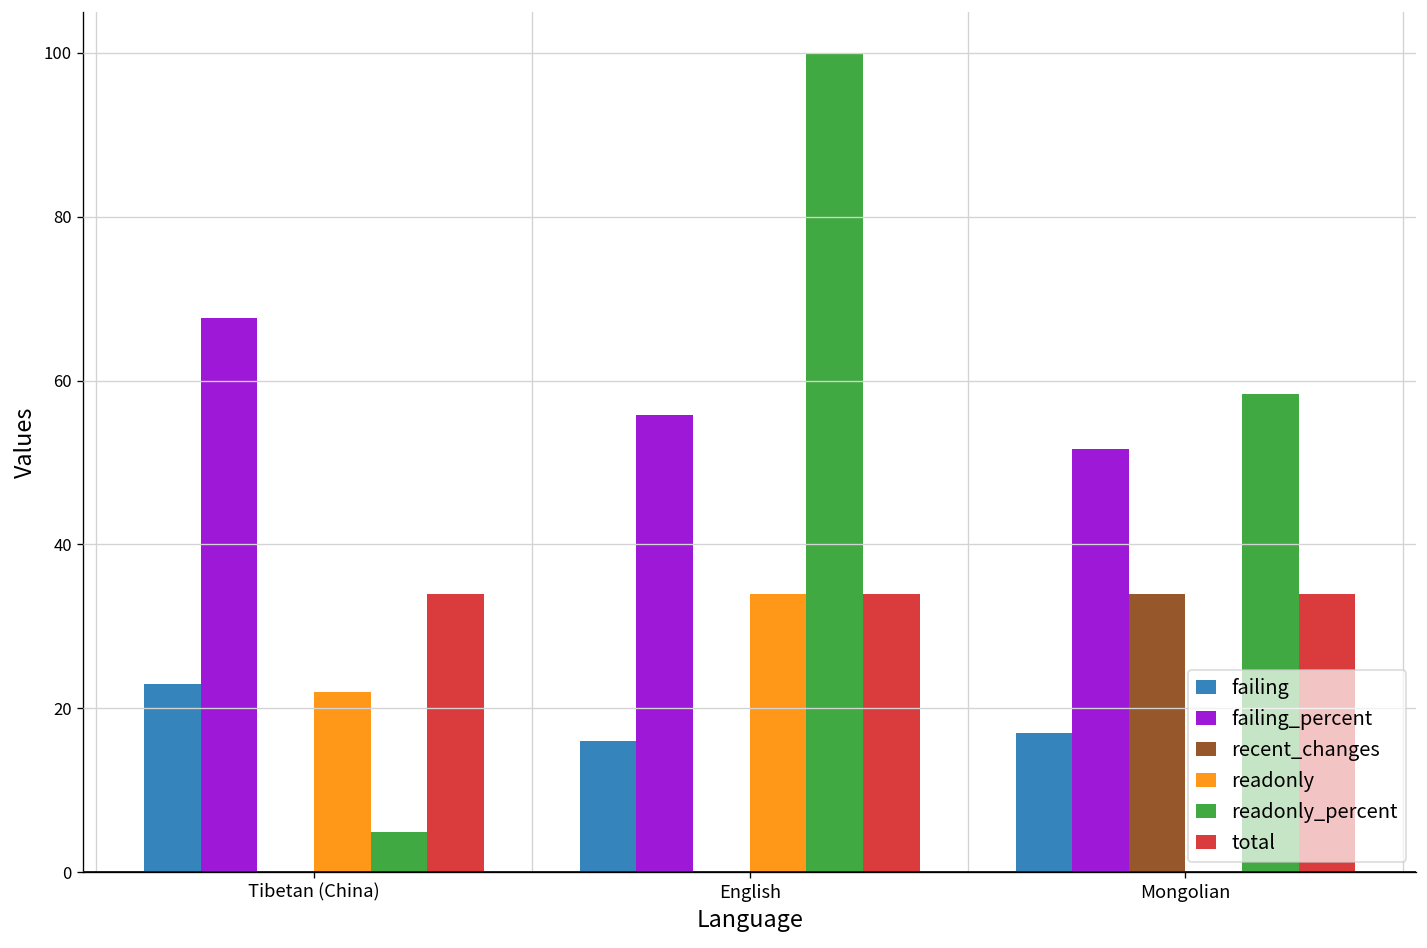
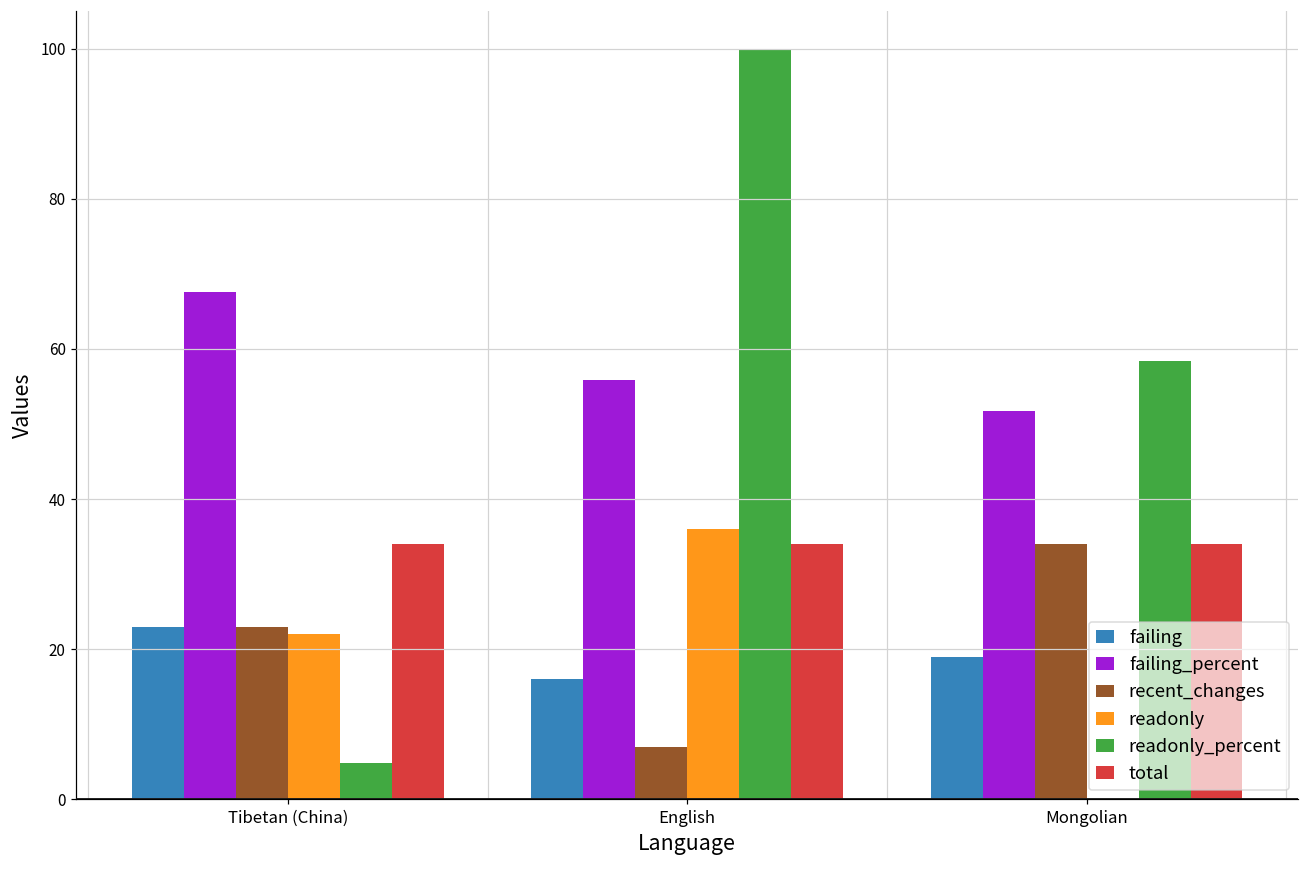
recent_changes, Tibetan (China): 0 -> 23
recent_changes, English: 0 -> 7
readonly, English: 34 -> 36
failing, Mongolian: 17 -> 19
